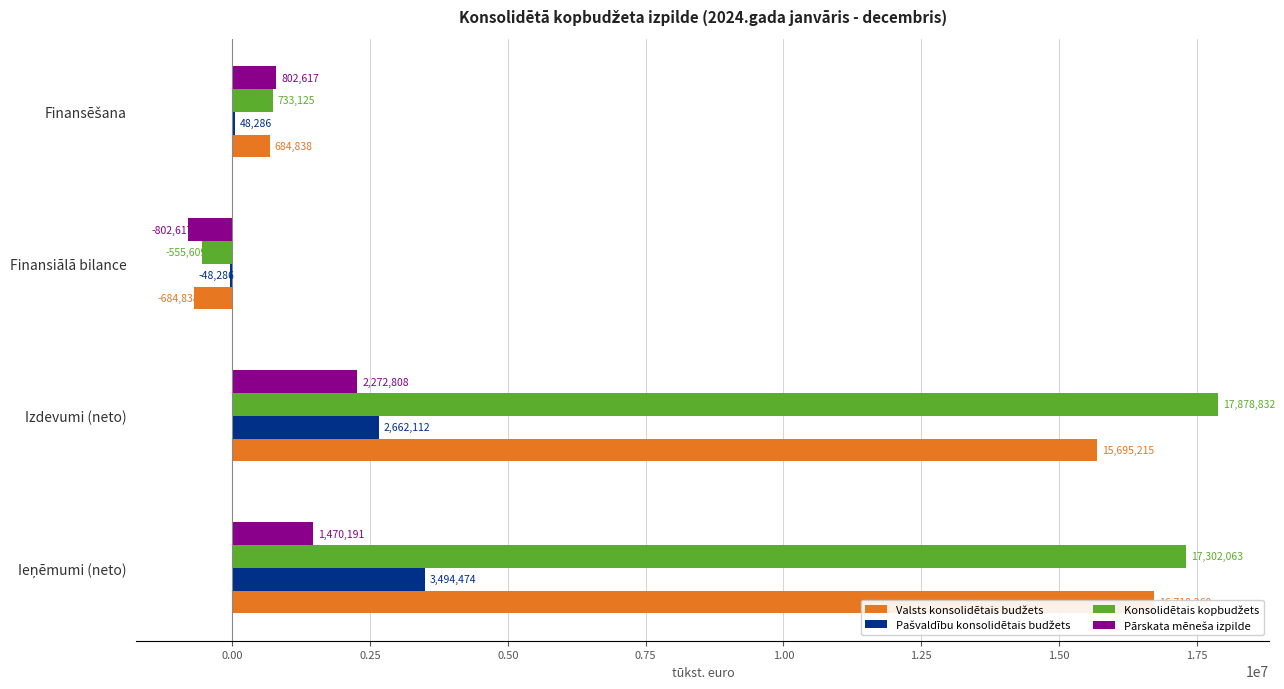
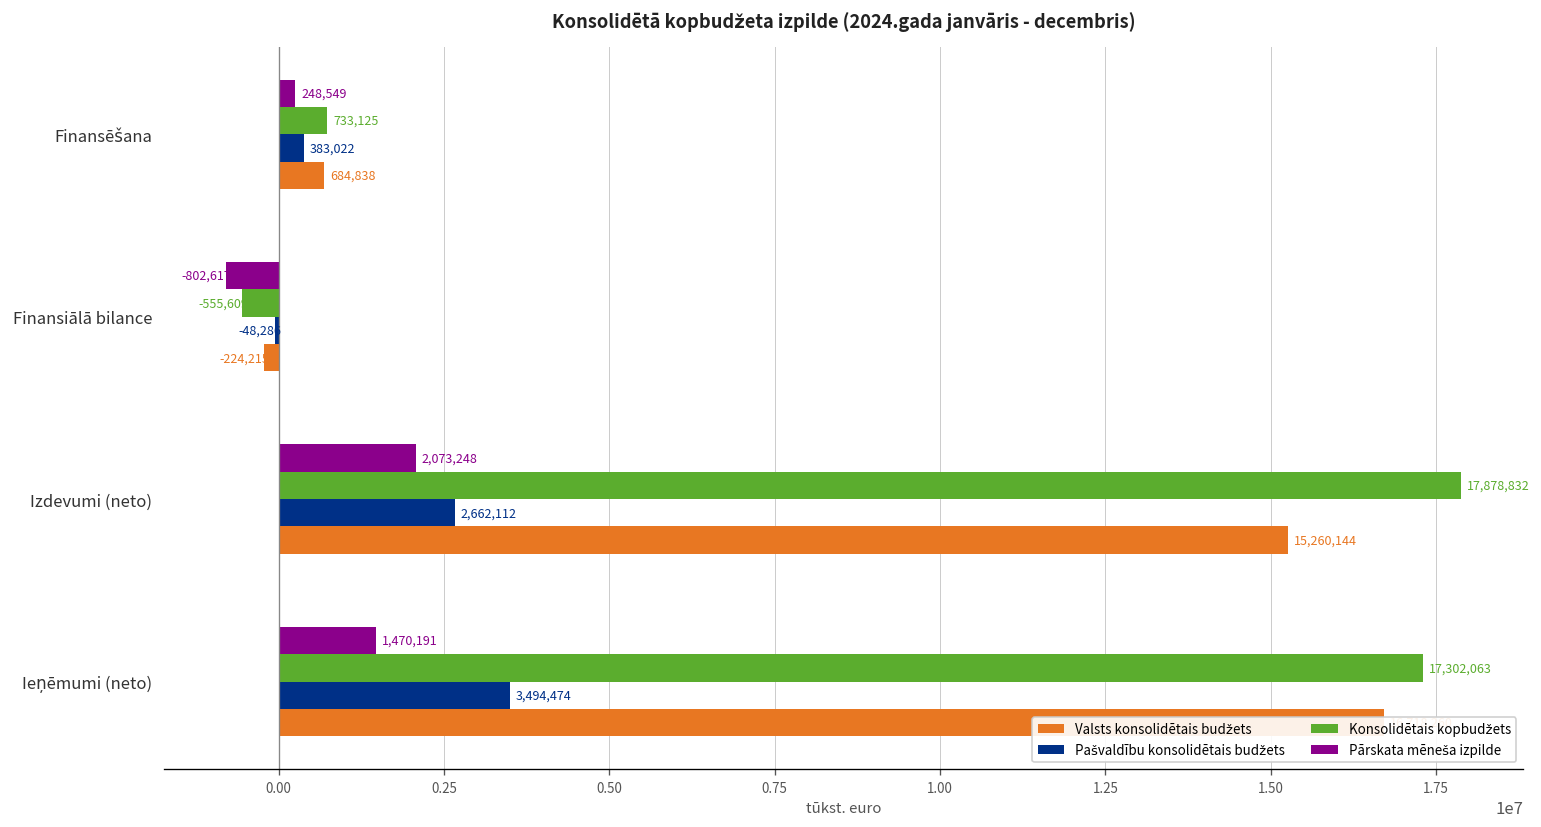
Pārskata mēneša izpilde, Finansēšana: 802,617 -> 248,549
Pašvaldību konsolidētais budžets, Finansēšana: 48,286 -> 383,022
Valsts konsolidētais budžets, Finansiālā bilance: -684,838 -> -224,215
Pārskata mēneša izpilde, Izdevumi (neto): 2,272,808 -> 2,073,248
Valsts konsolidētais budžets, Izdevumi (neto): 15,695,215 -> 15,260,144
